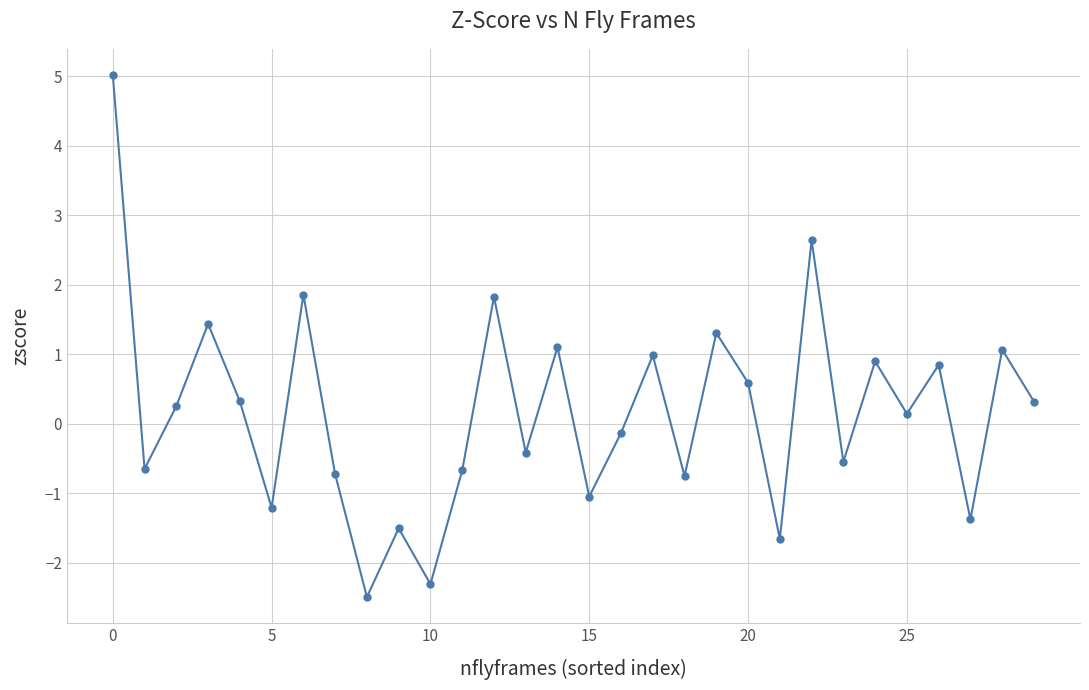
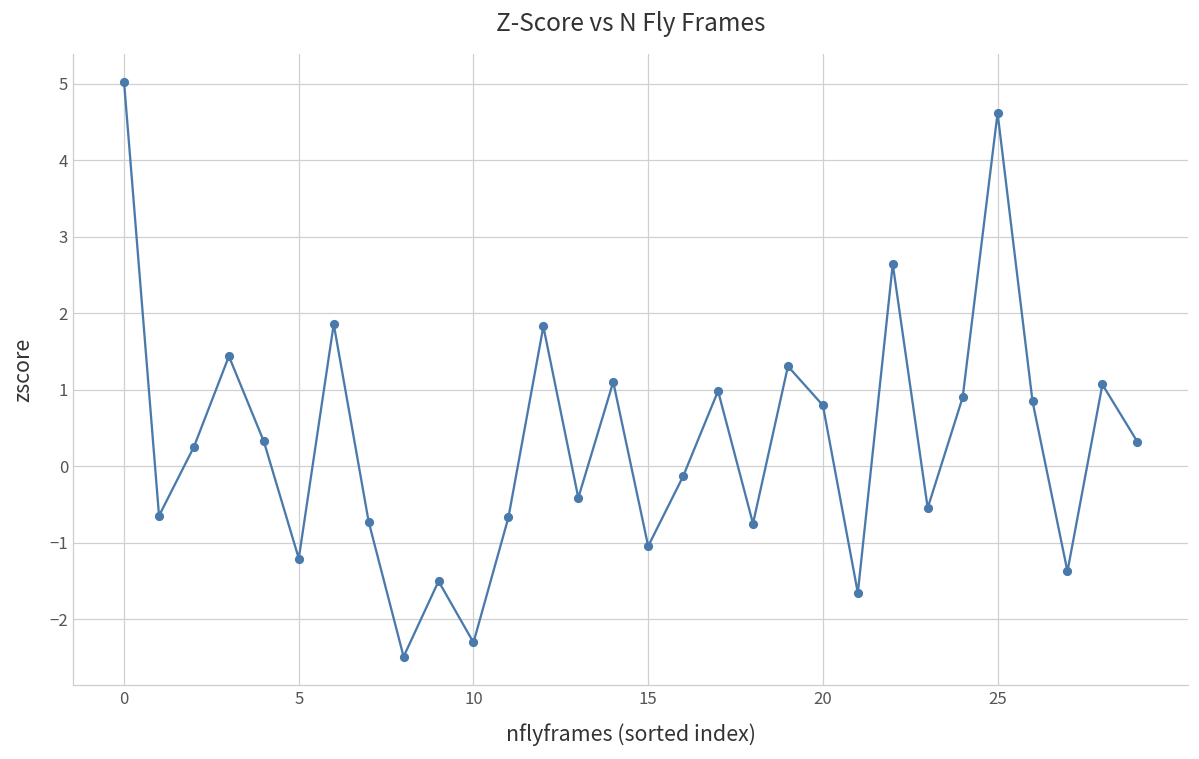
20: 0.6 -> 0.8
25: 0.1 -> 4.6
